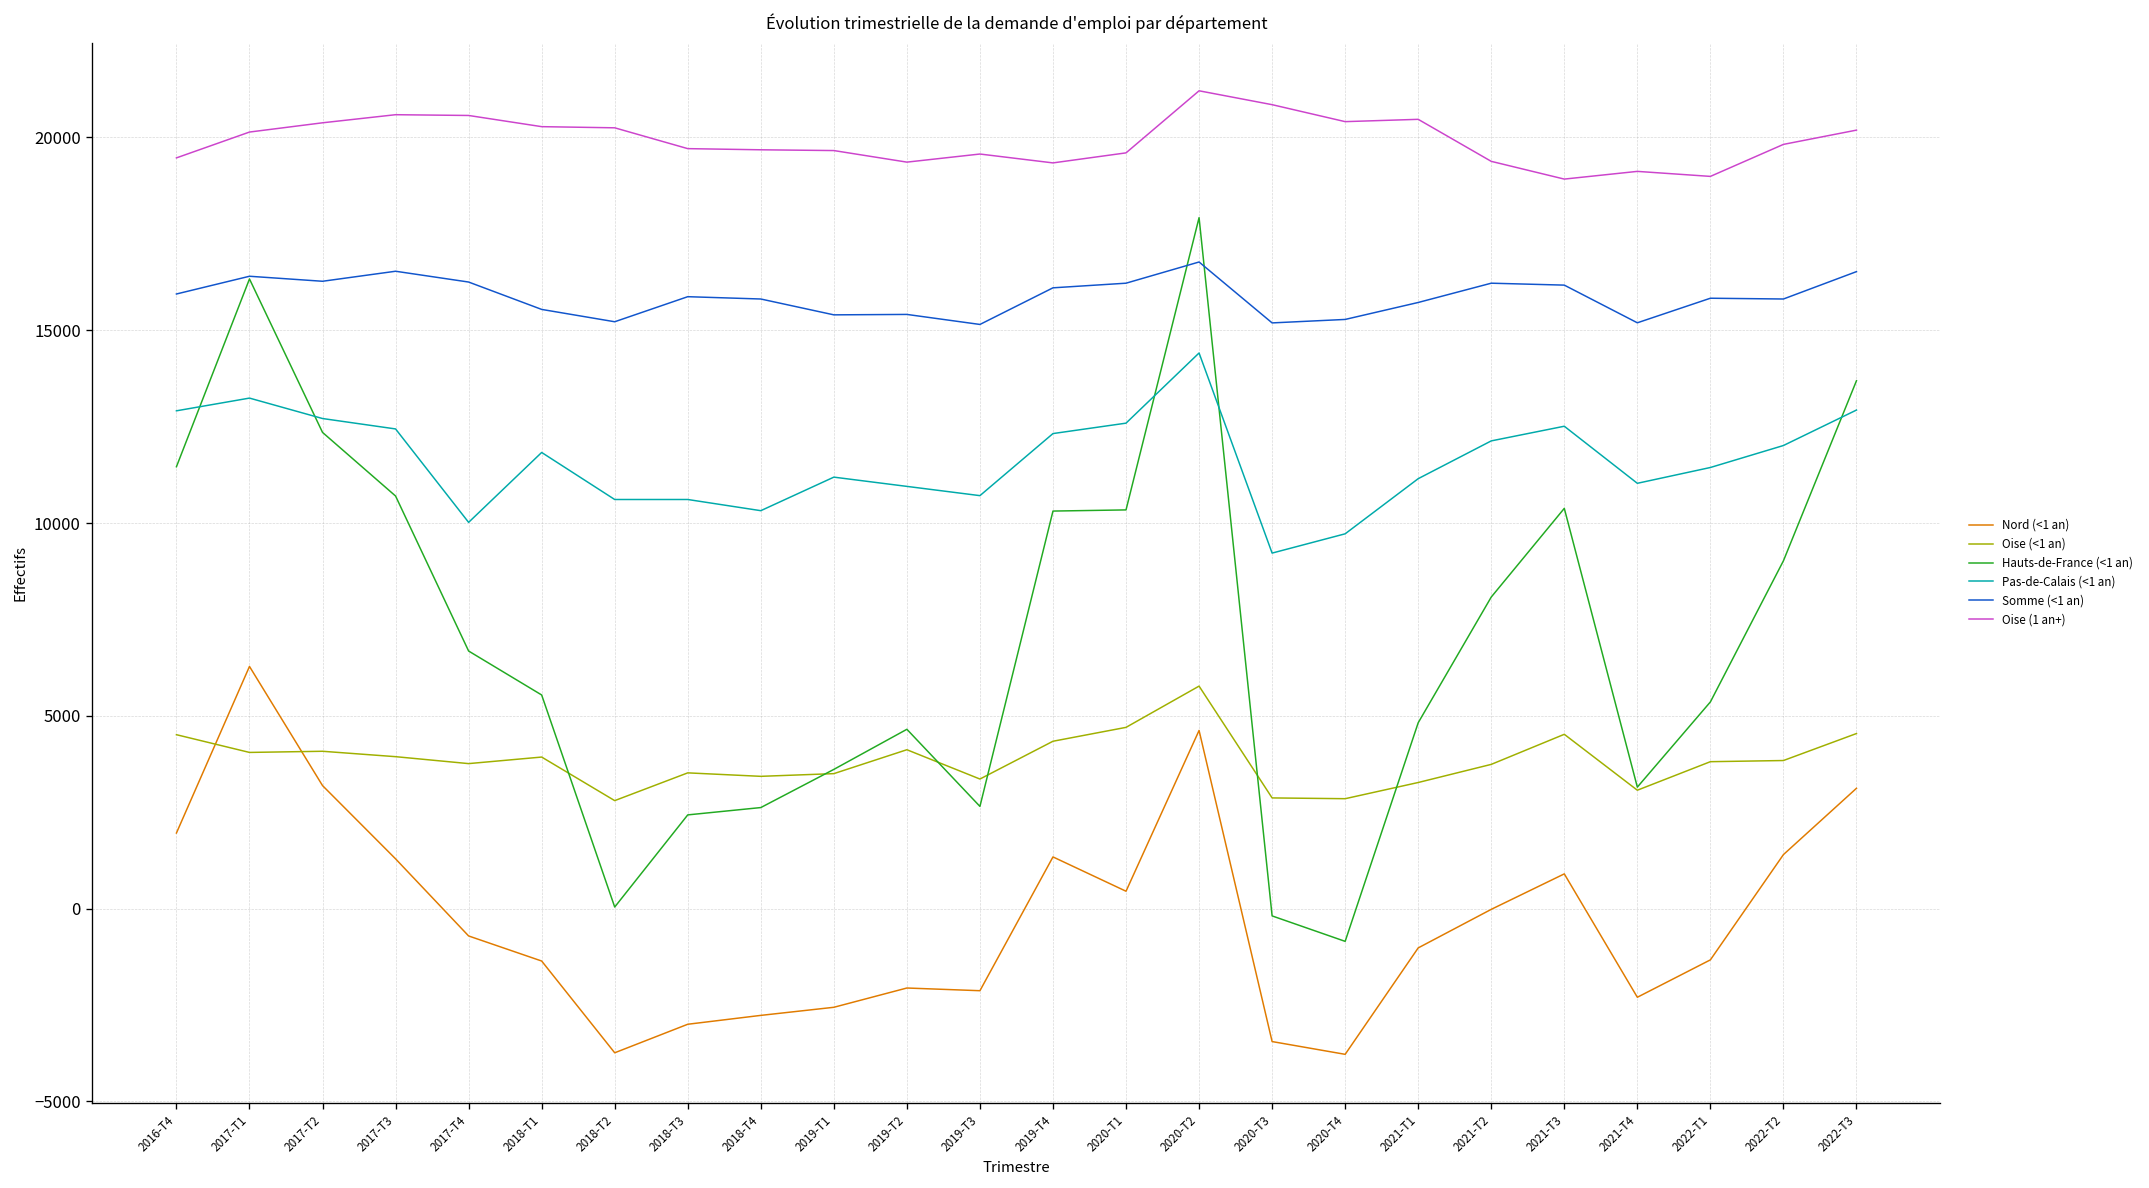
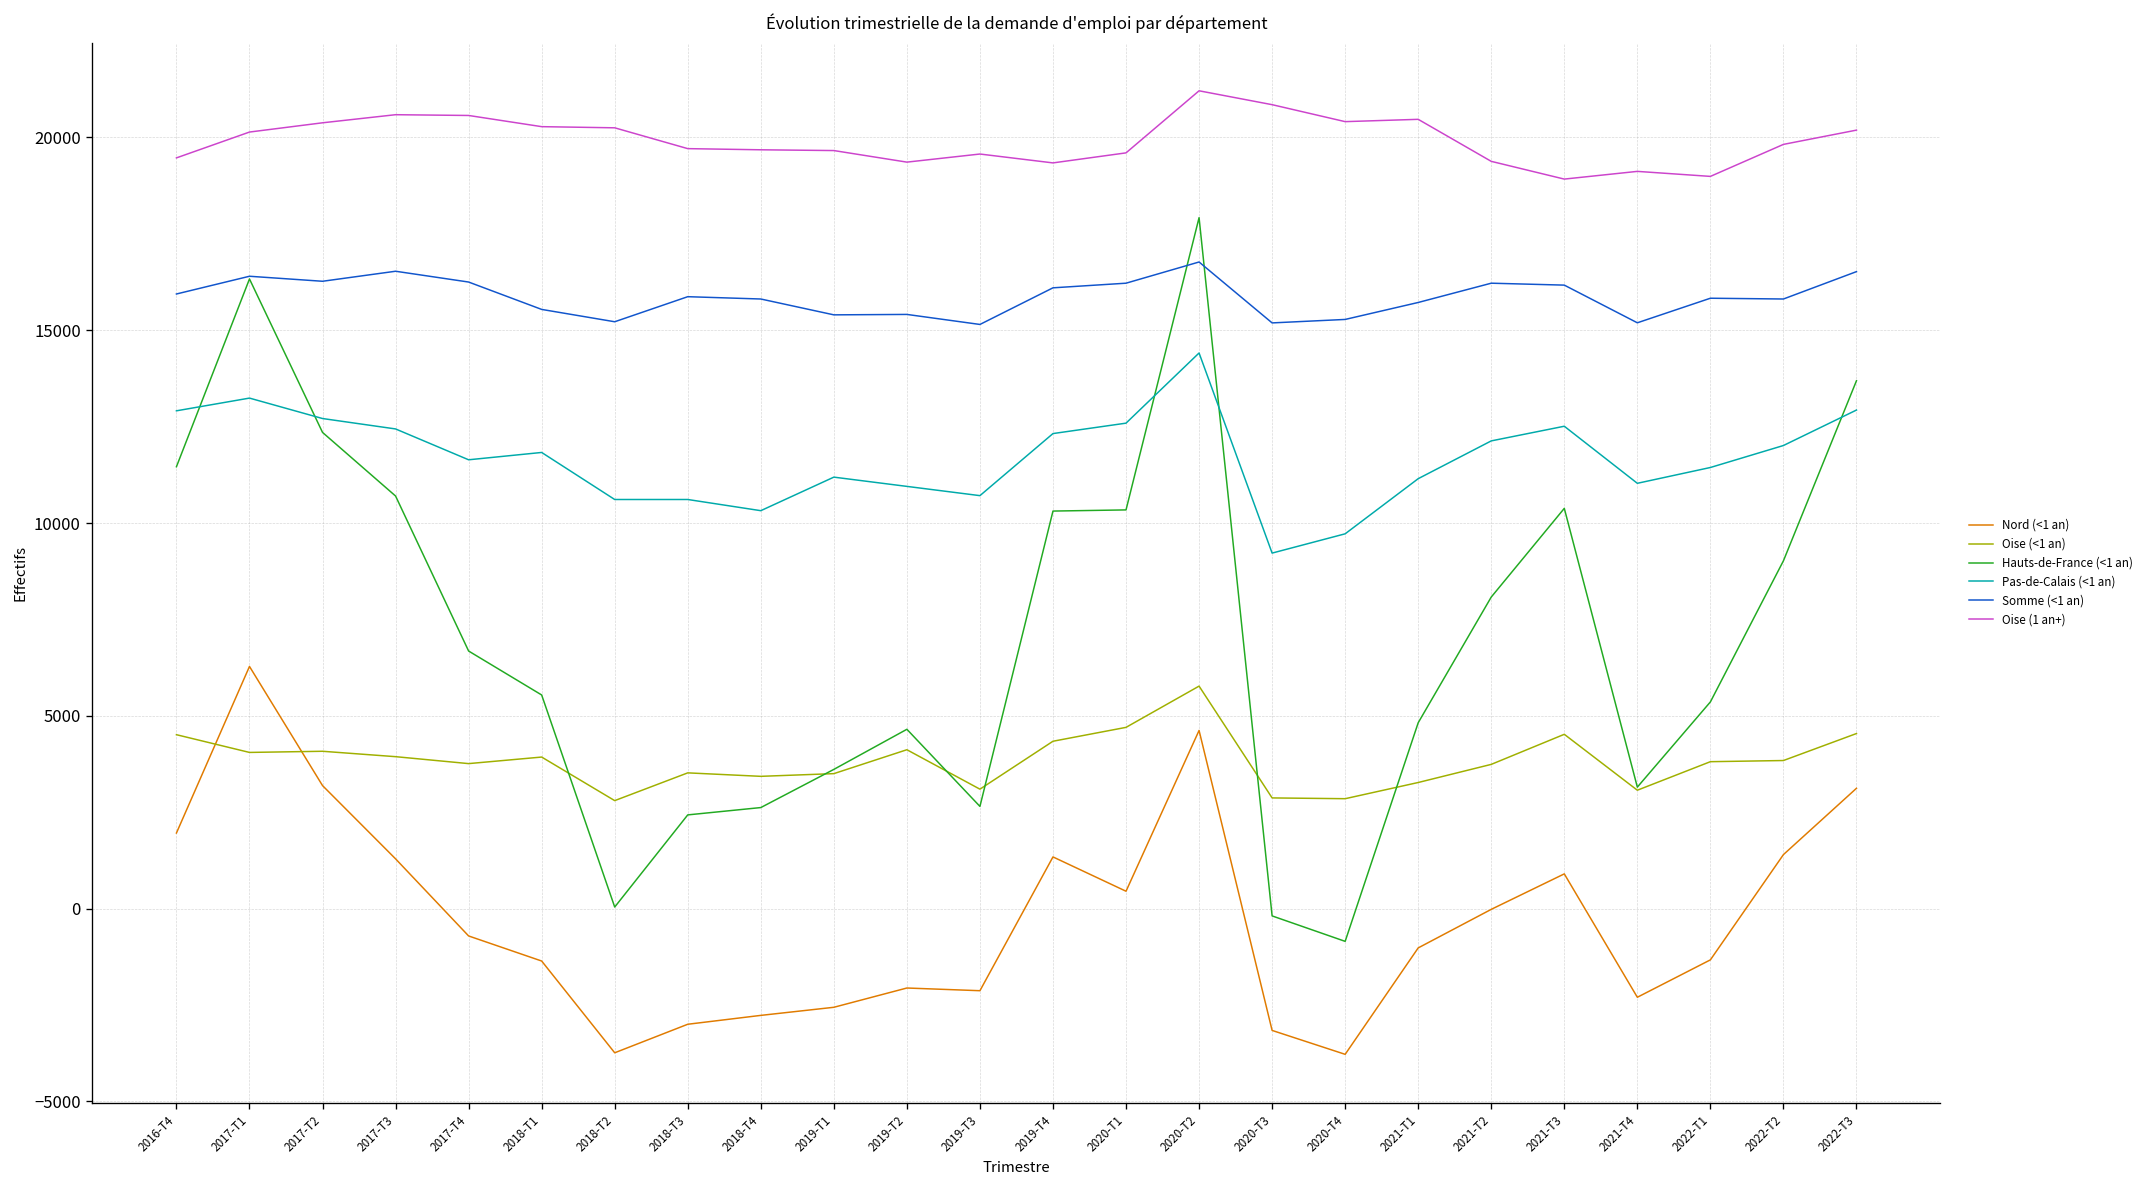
Pas-de-Calais (<1 an), 2017-T4: 10000 -> 11600
Oise (<1 an), 2019-T3: 3400 -> 3100
Nord (<1 an), 2020-T3: -3400 -> -3200
